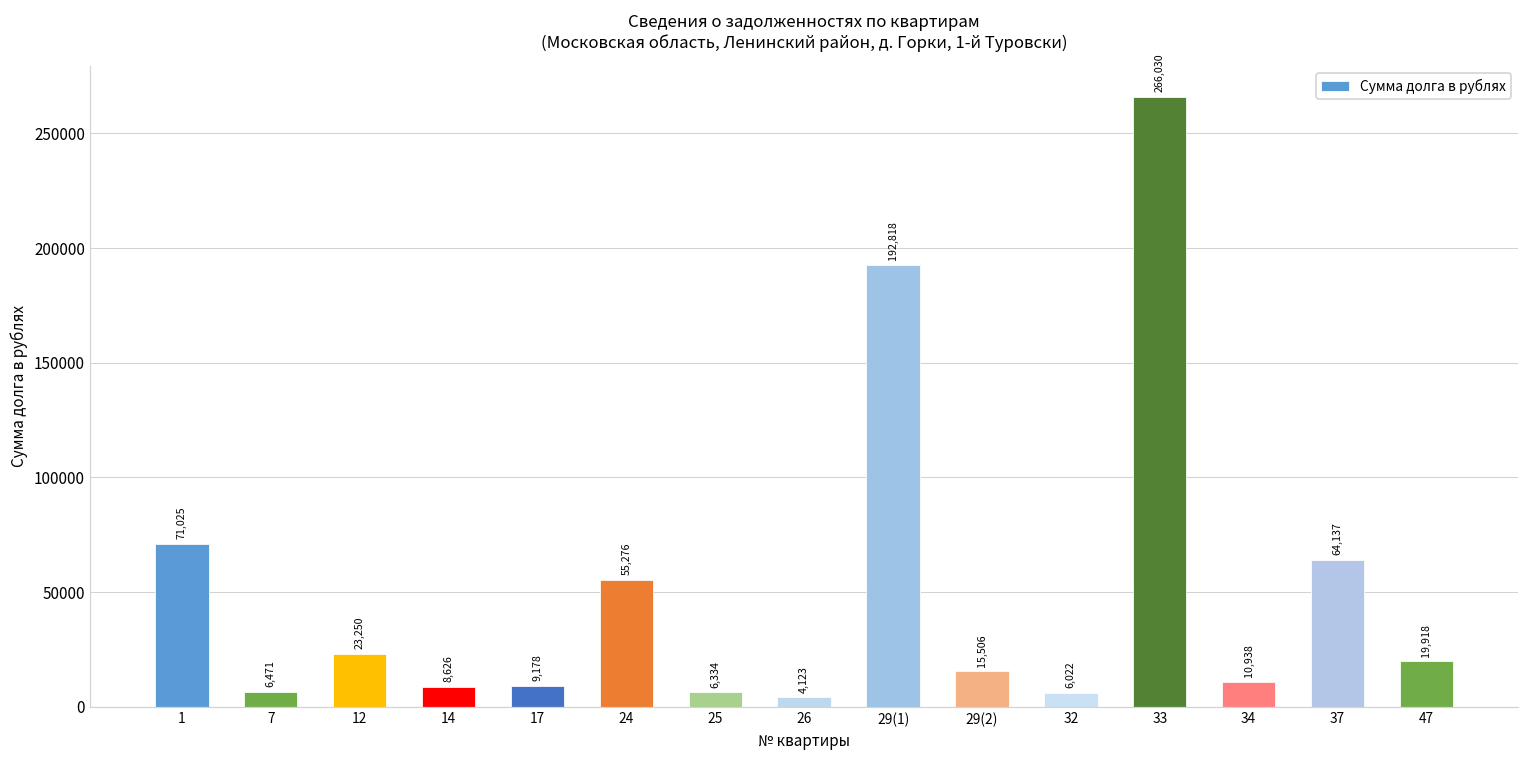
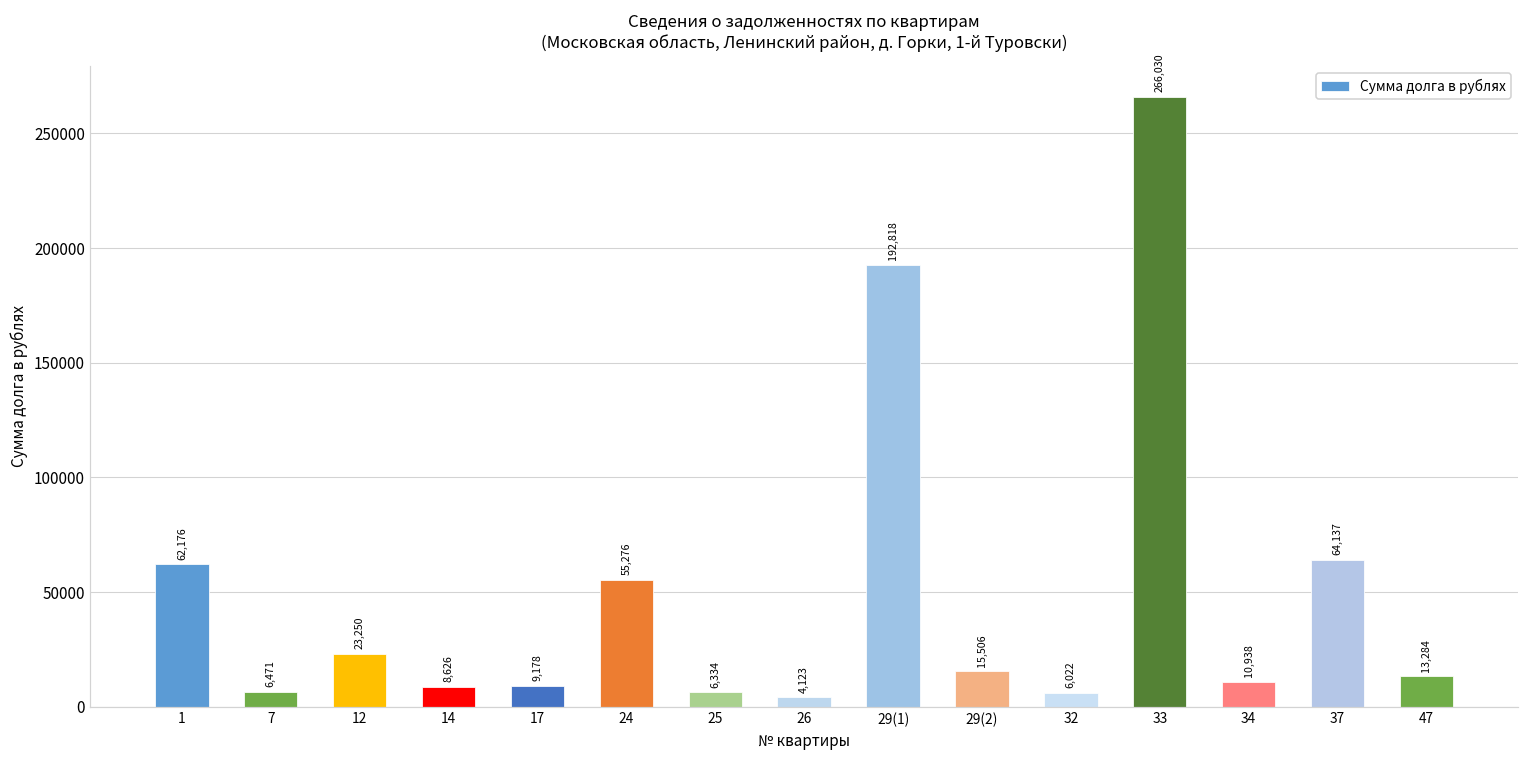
1: 71,025 -> 62,176
47: 19,918 -> 13,284
